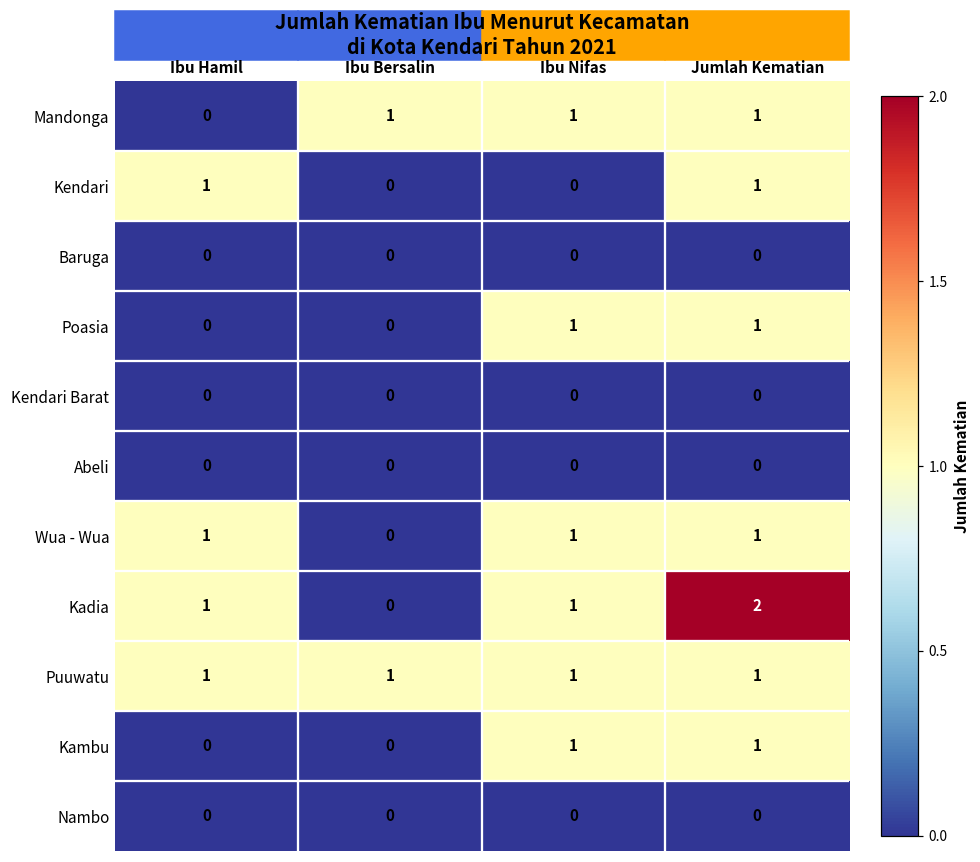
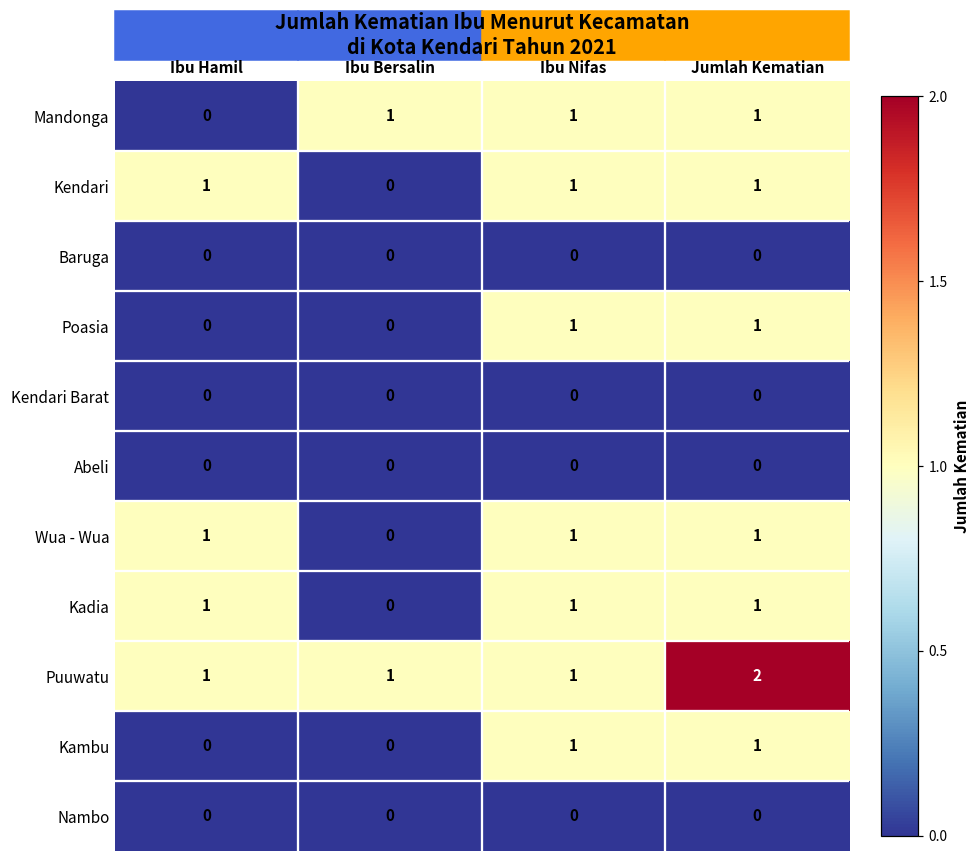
Kendari, Ibu Nifas: 0 -> 1
Kadia, Jumlah Kematian: 2 -> 1
Puuwatu, Jumlah Kematian: 1 -> 2
